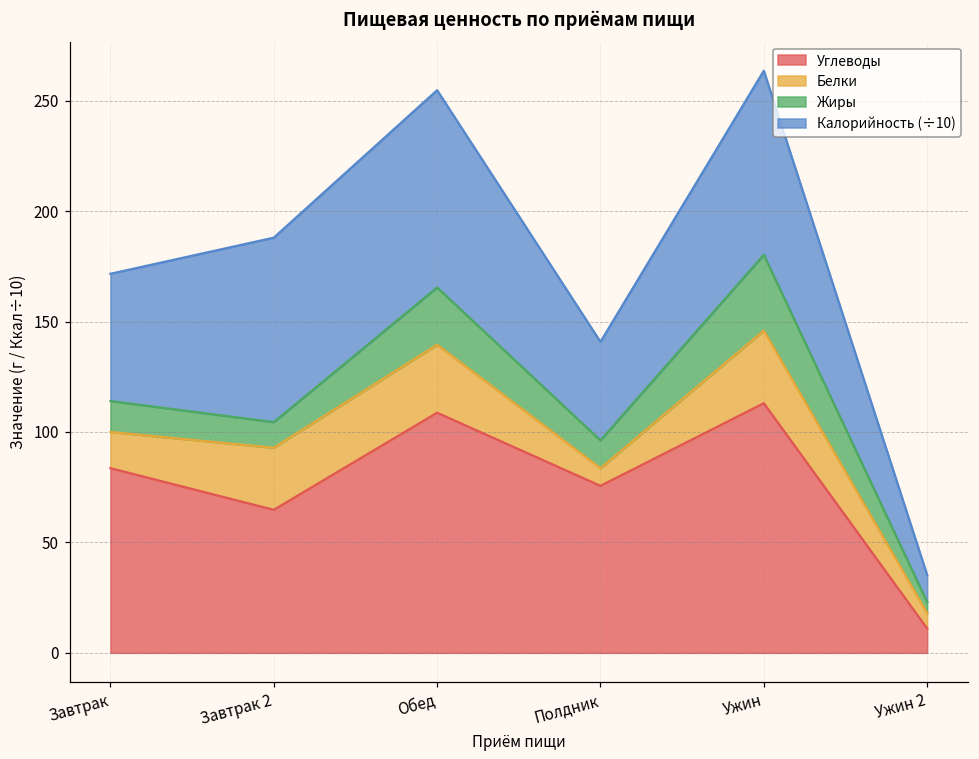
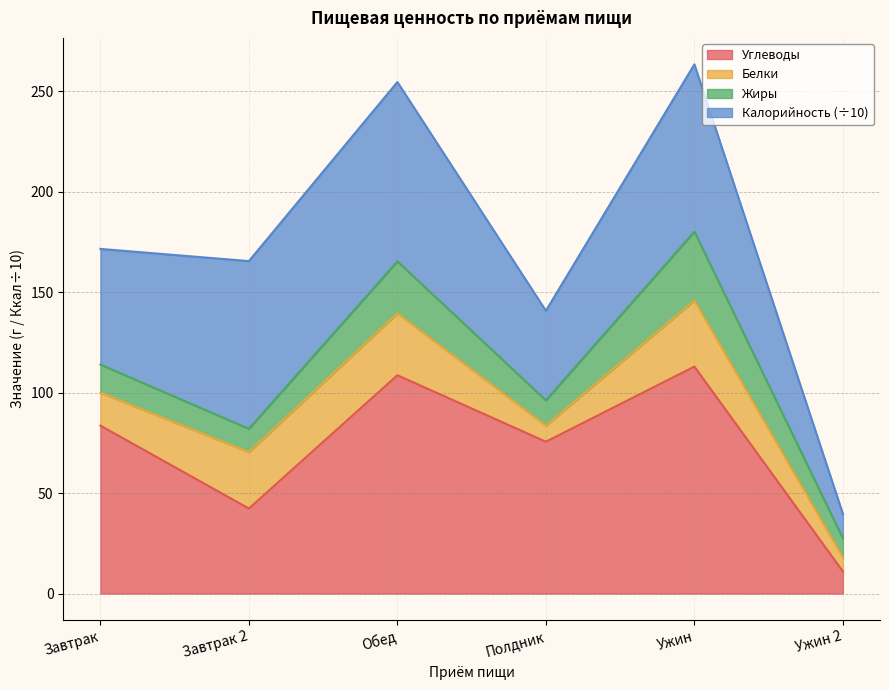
Углеводы, Завтрак 2: 65 -> 42
Жиры, Ужин 2: 5 -> 10
